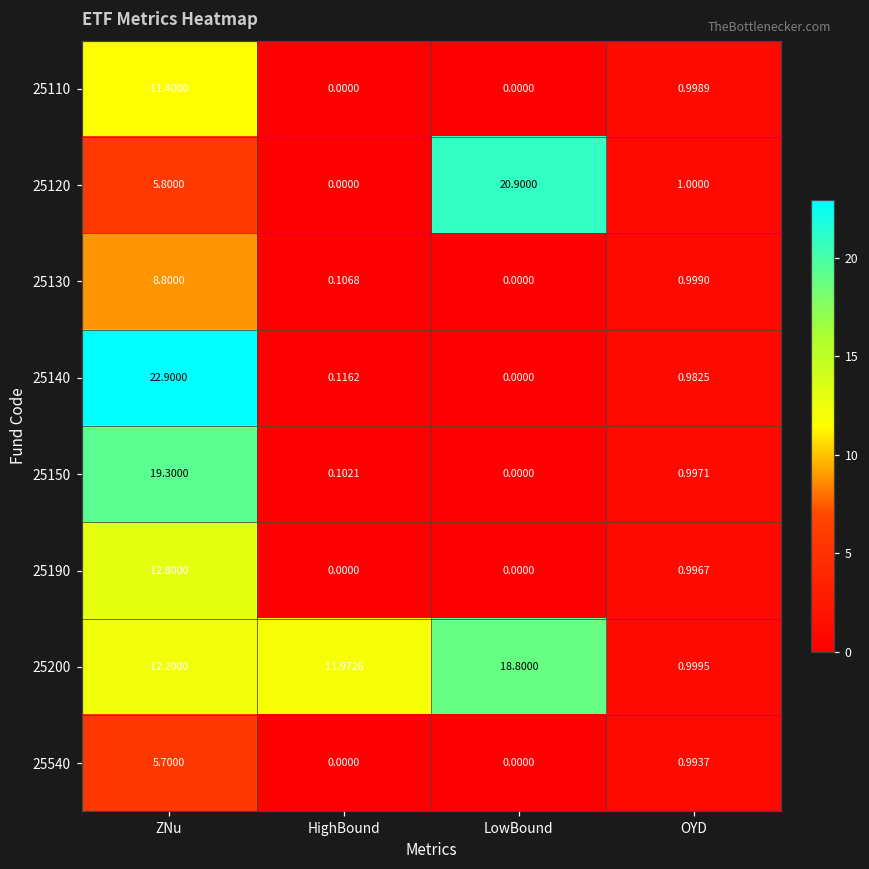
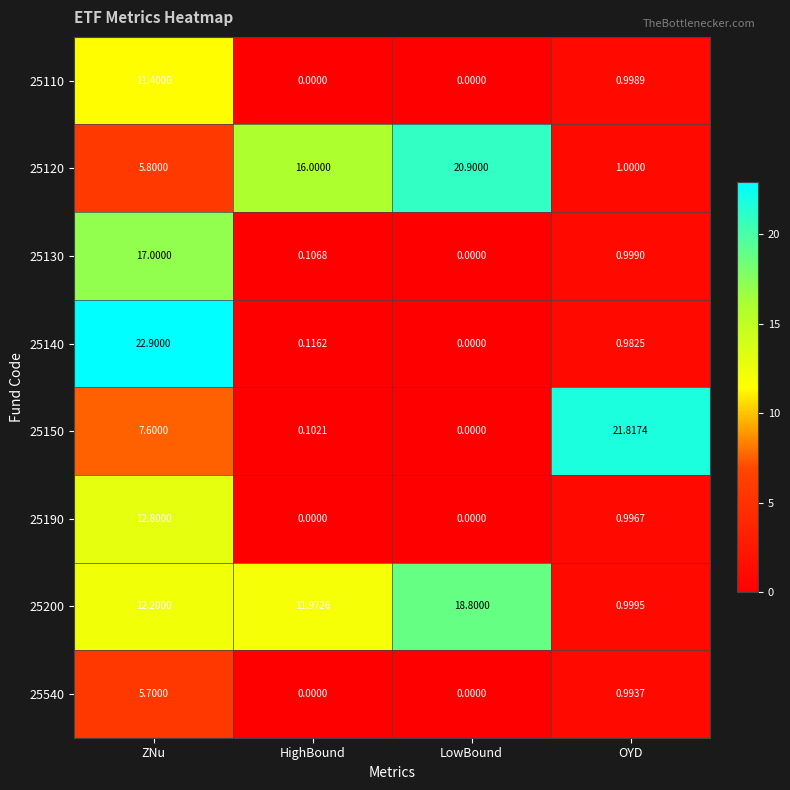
25120, HighBound: 0.0000 -> 16.0000
25130, ZNu: 8.8000 -> 17.0000
25150, ZNu: 19.3000 -> 7.6000
25150, OYD: 0.9971 -> 21.8174
